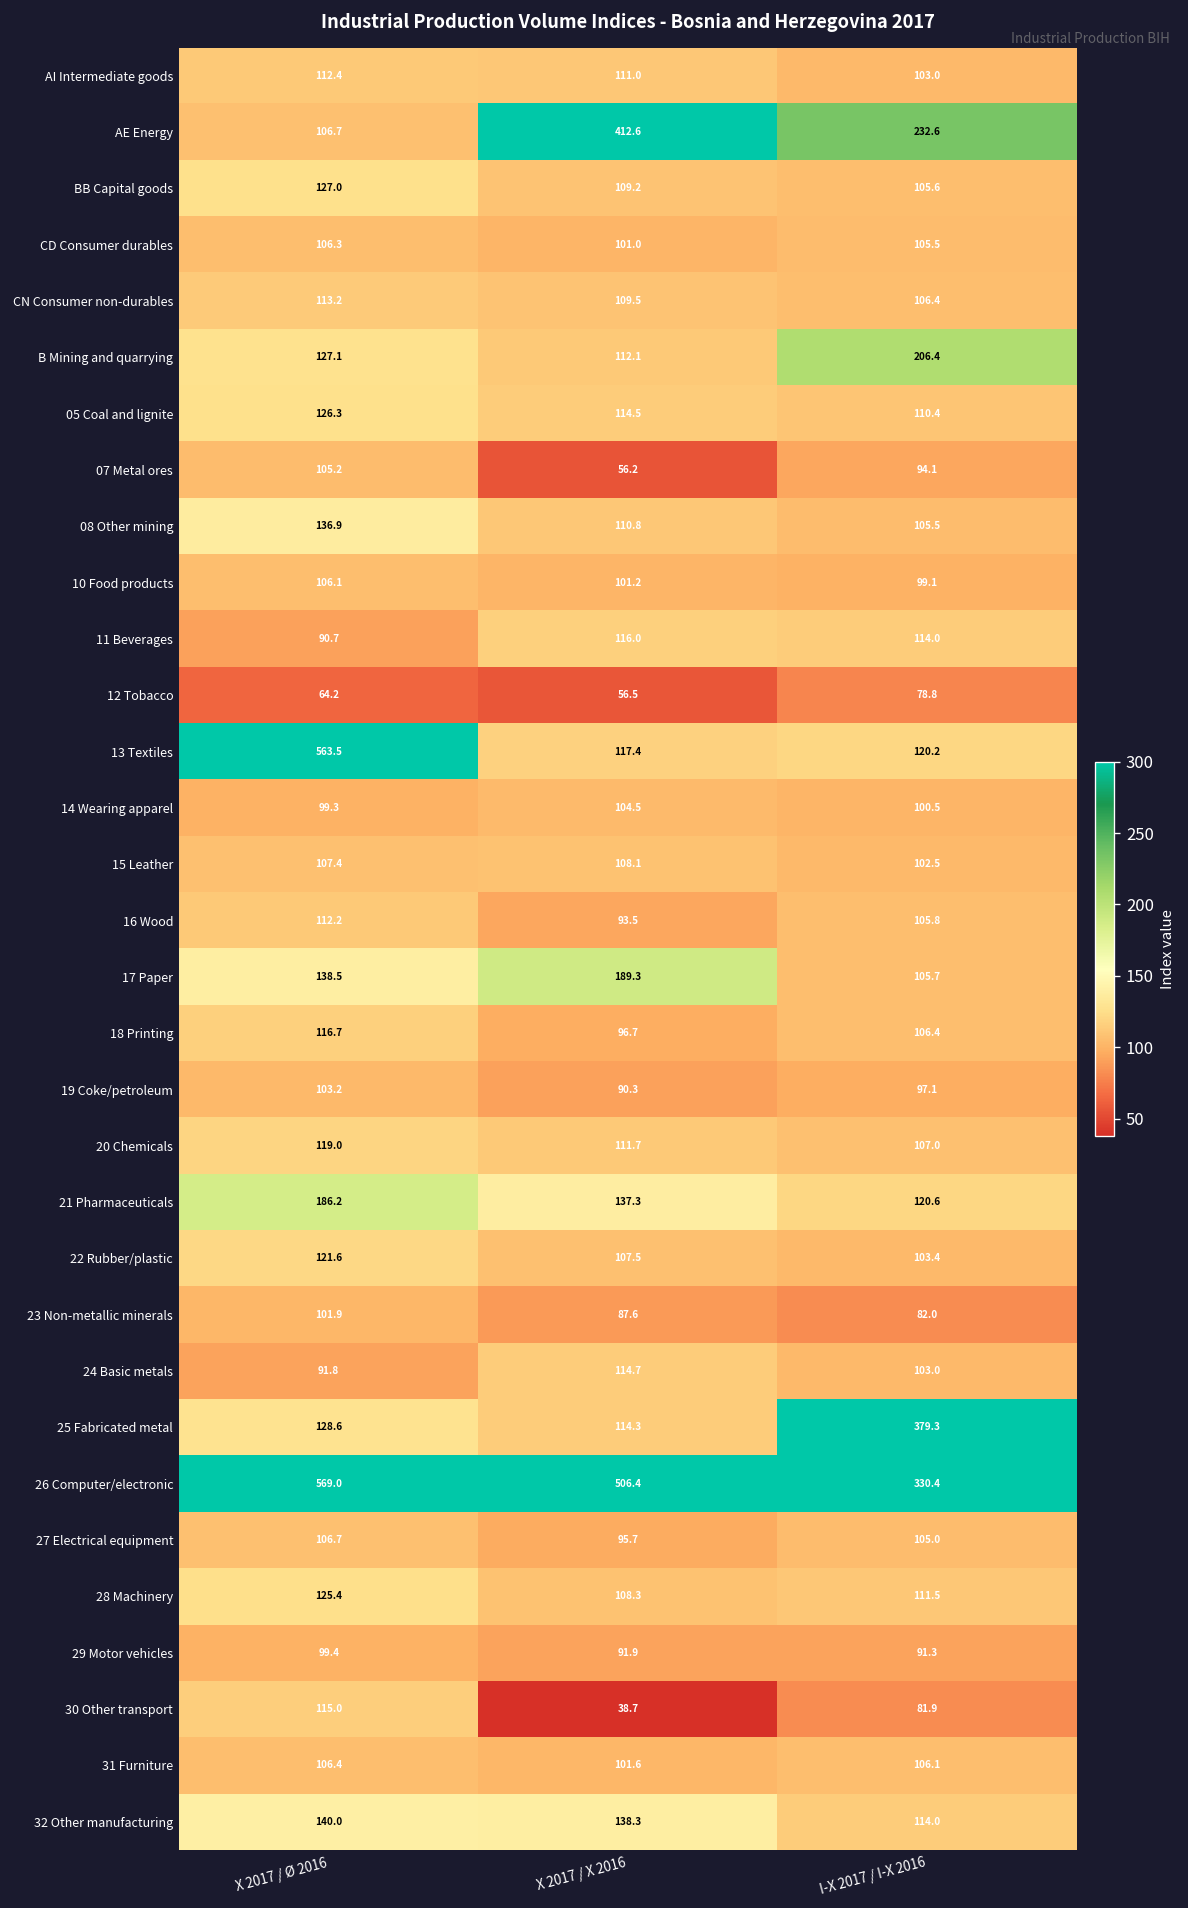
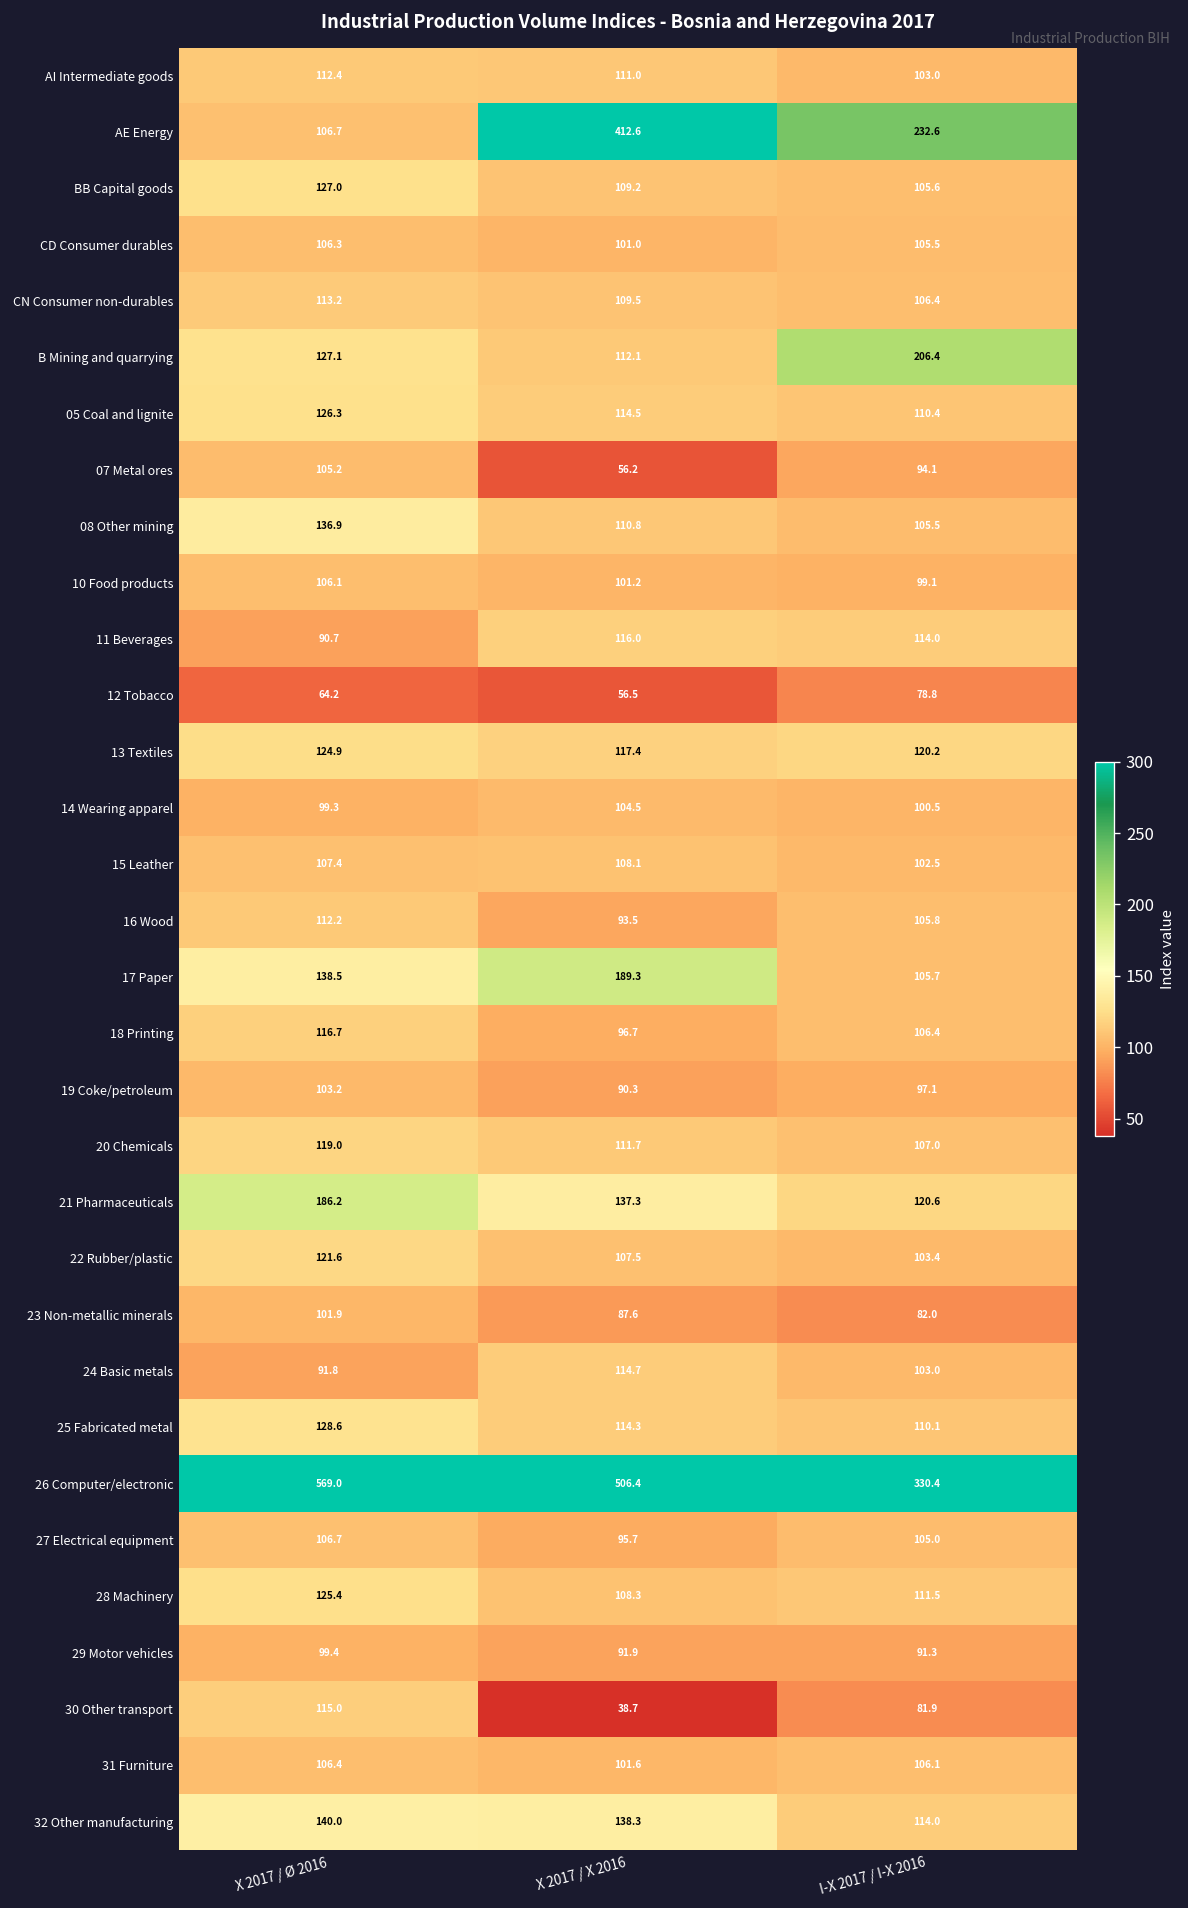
13 Textiles, X 2017 / Ø 2016: 563.5 -> 124.9
25 Fabricated metal, I-X 2017 / I-X 2016: 379.3 -> 110.1
